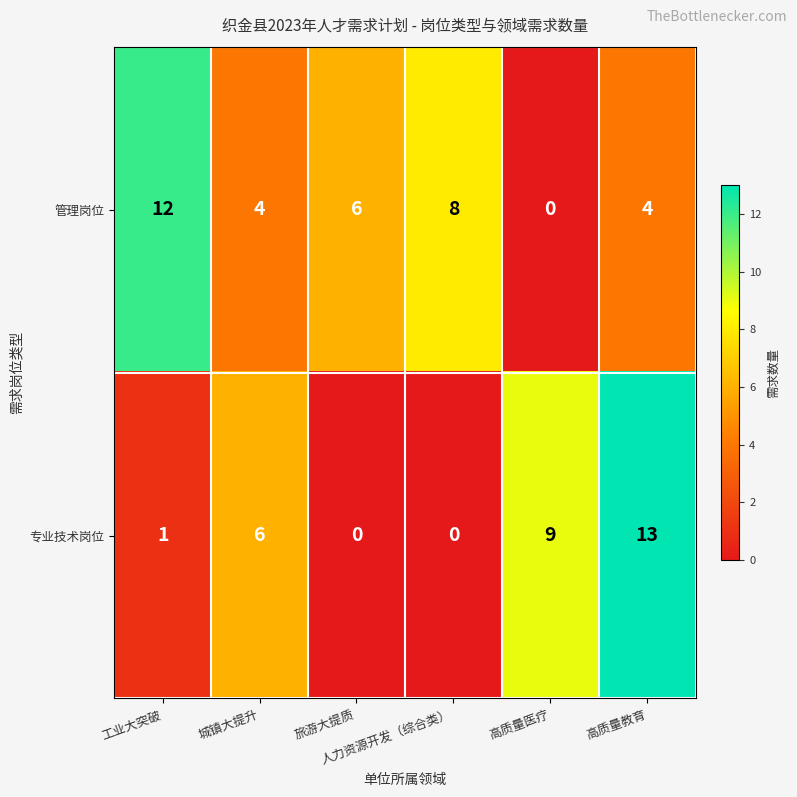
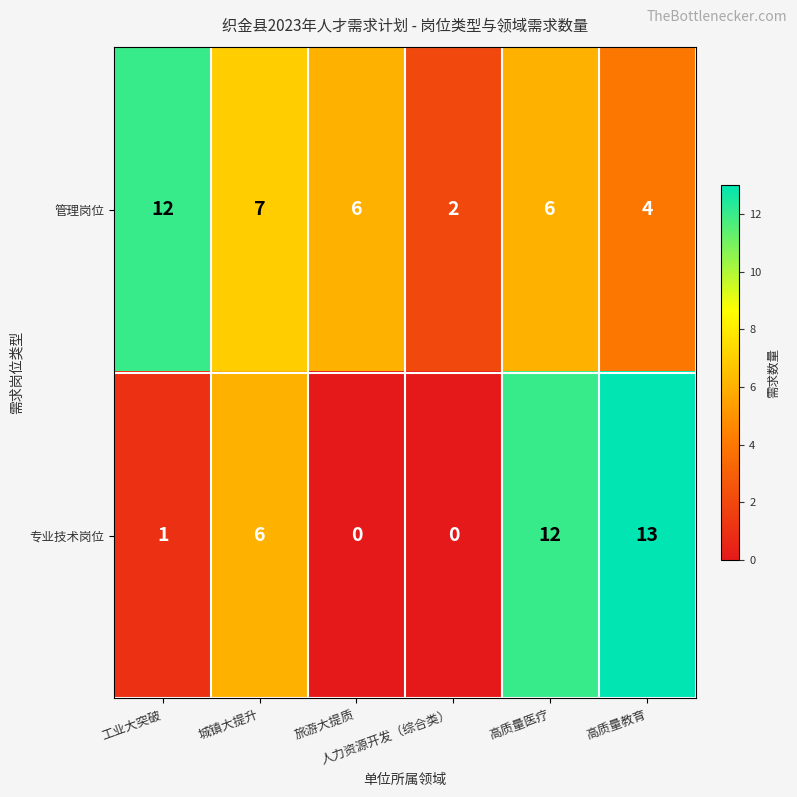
管理岗位, 城镇大提升: 4 -> 7
管理岗位, 人力资源开发（综合类）: 8 -> 2
管理岗位, 高质量医疗: 0 -> 6
专业技术岗位, 高质量医疗: 9 -> 12
